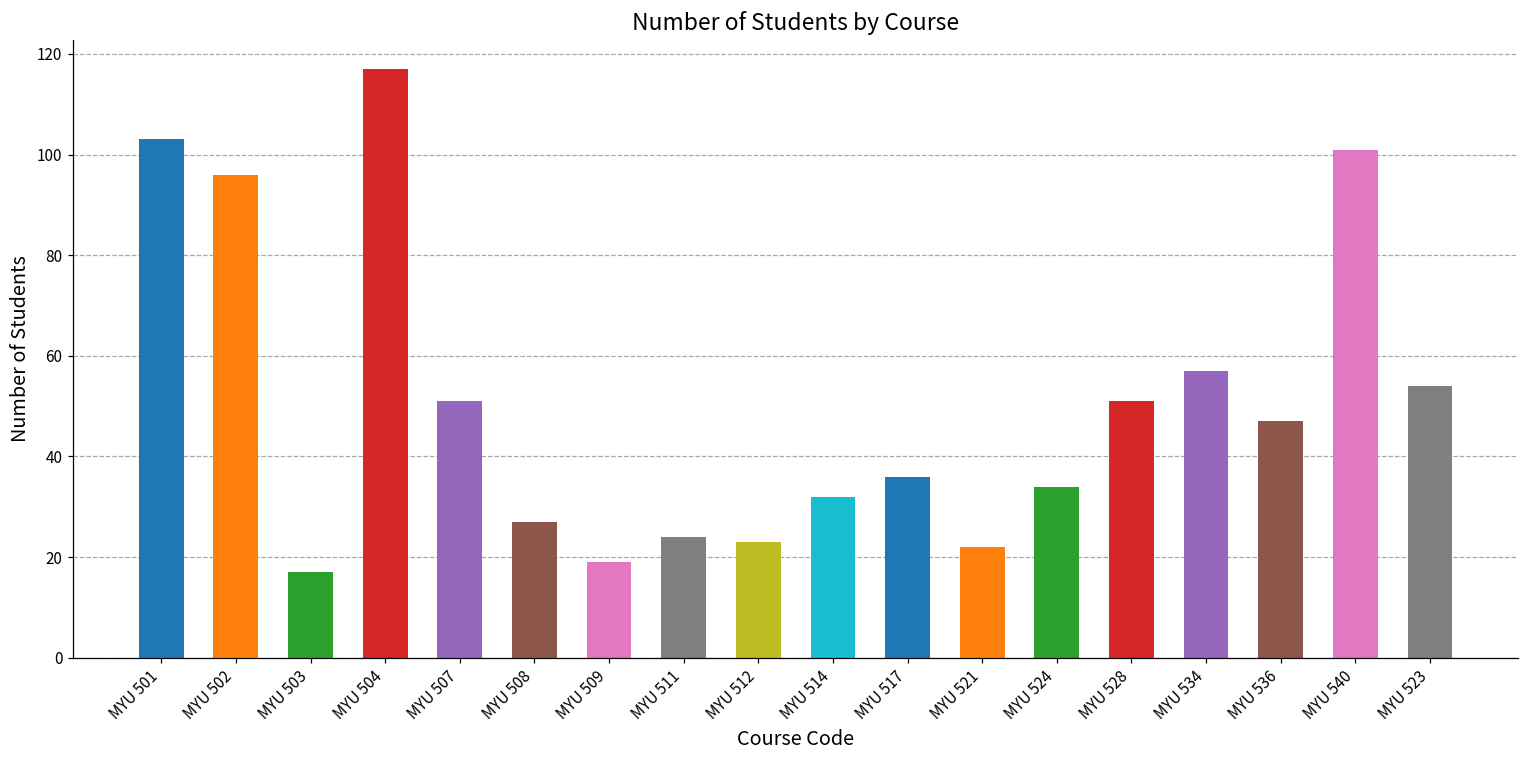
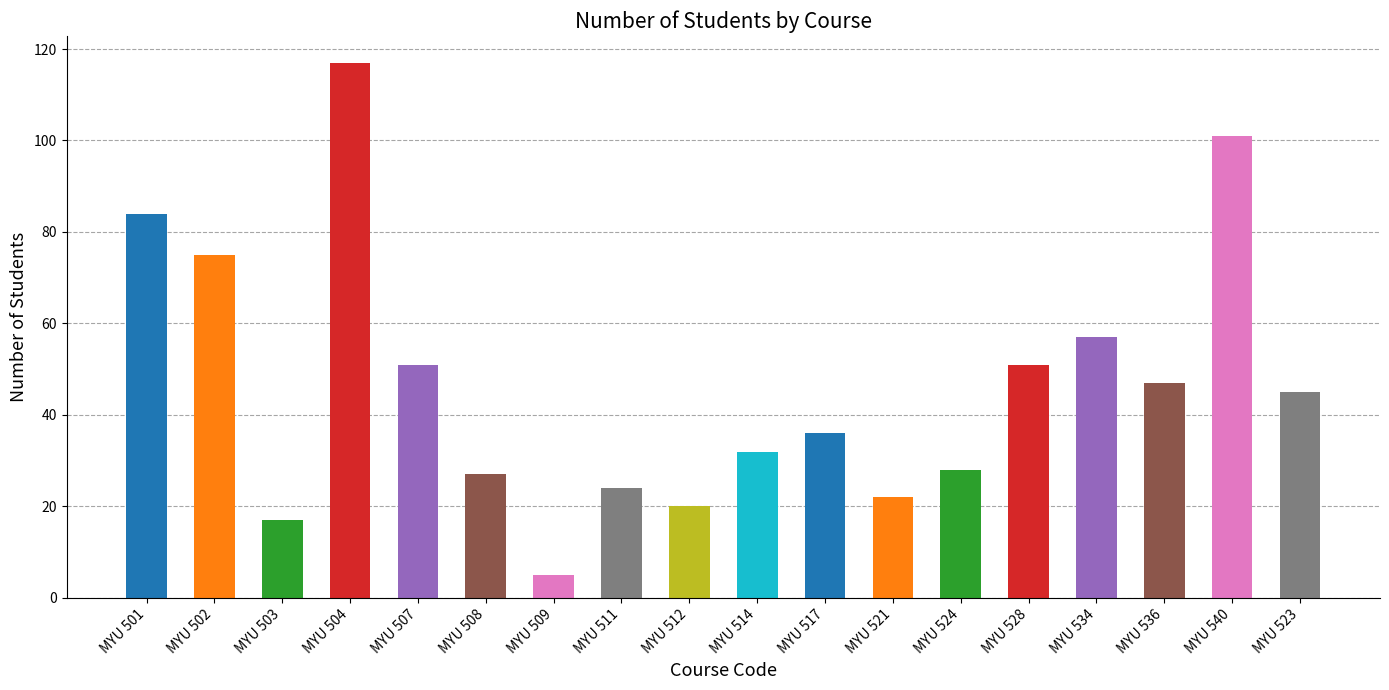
MYU 501: 103 -> 84
MYU 502: 96 -> 75
MYU 509: 19 -> 5
MYU 512: 23 -> 20
MYU 524: 34 -> 28
MYU 523: 54 -> 45
